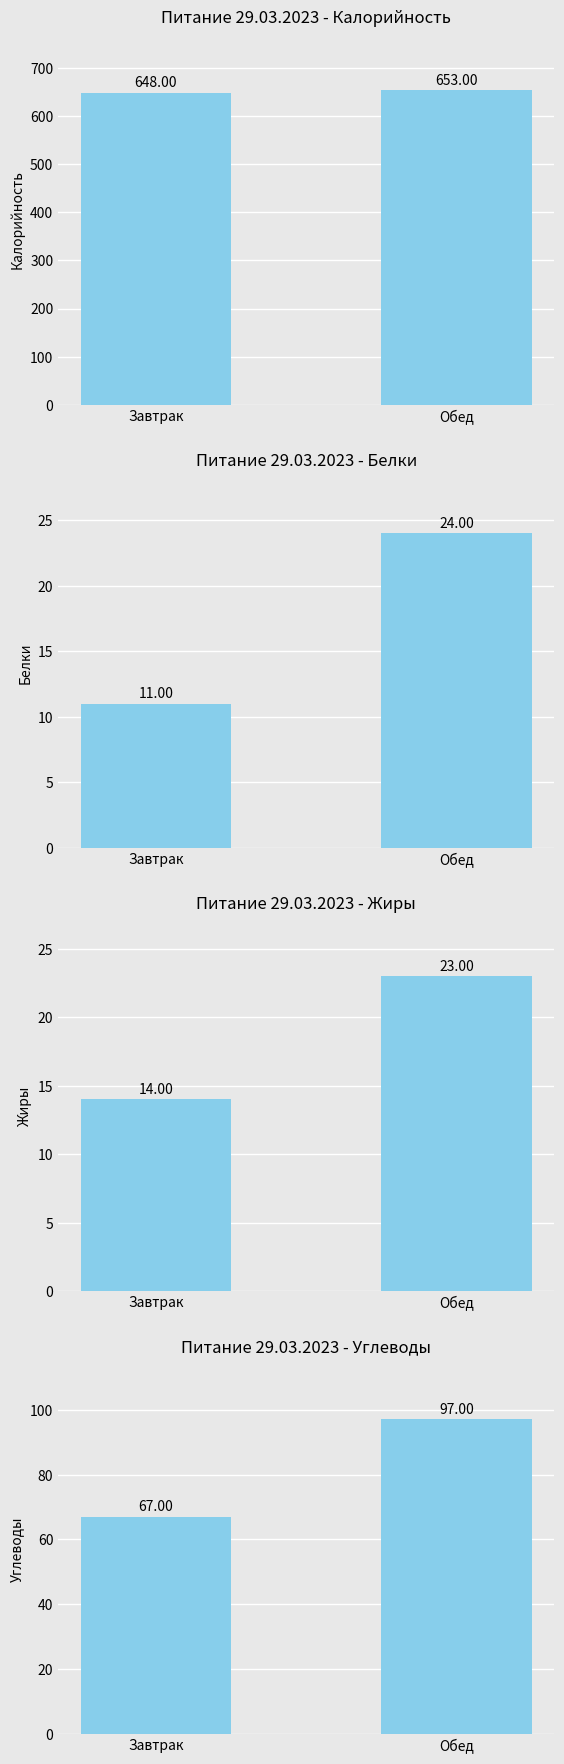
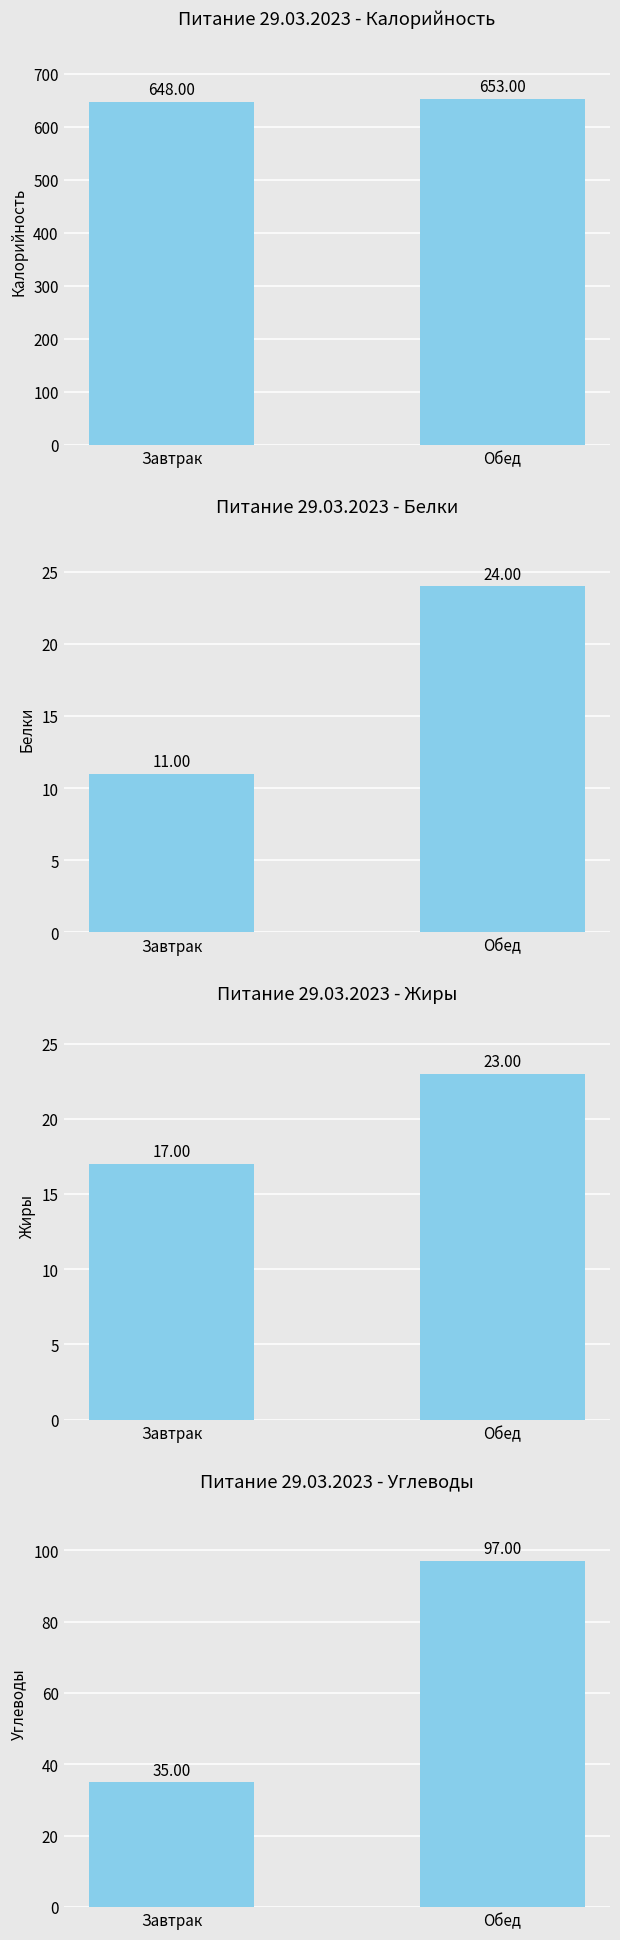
Питание 29.03.2023 - Жиры, Завтрак: 14.00 -> 17.00
Питание 29.03.2023 - Углеводы, Завтрак: 67.00 -> 35.00
